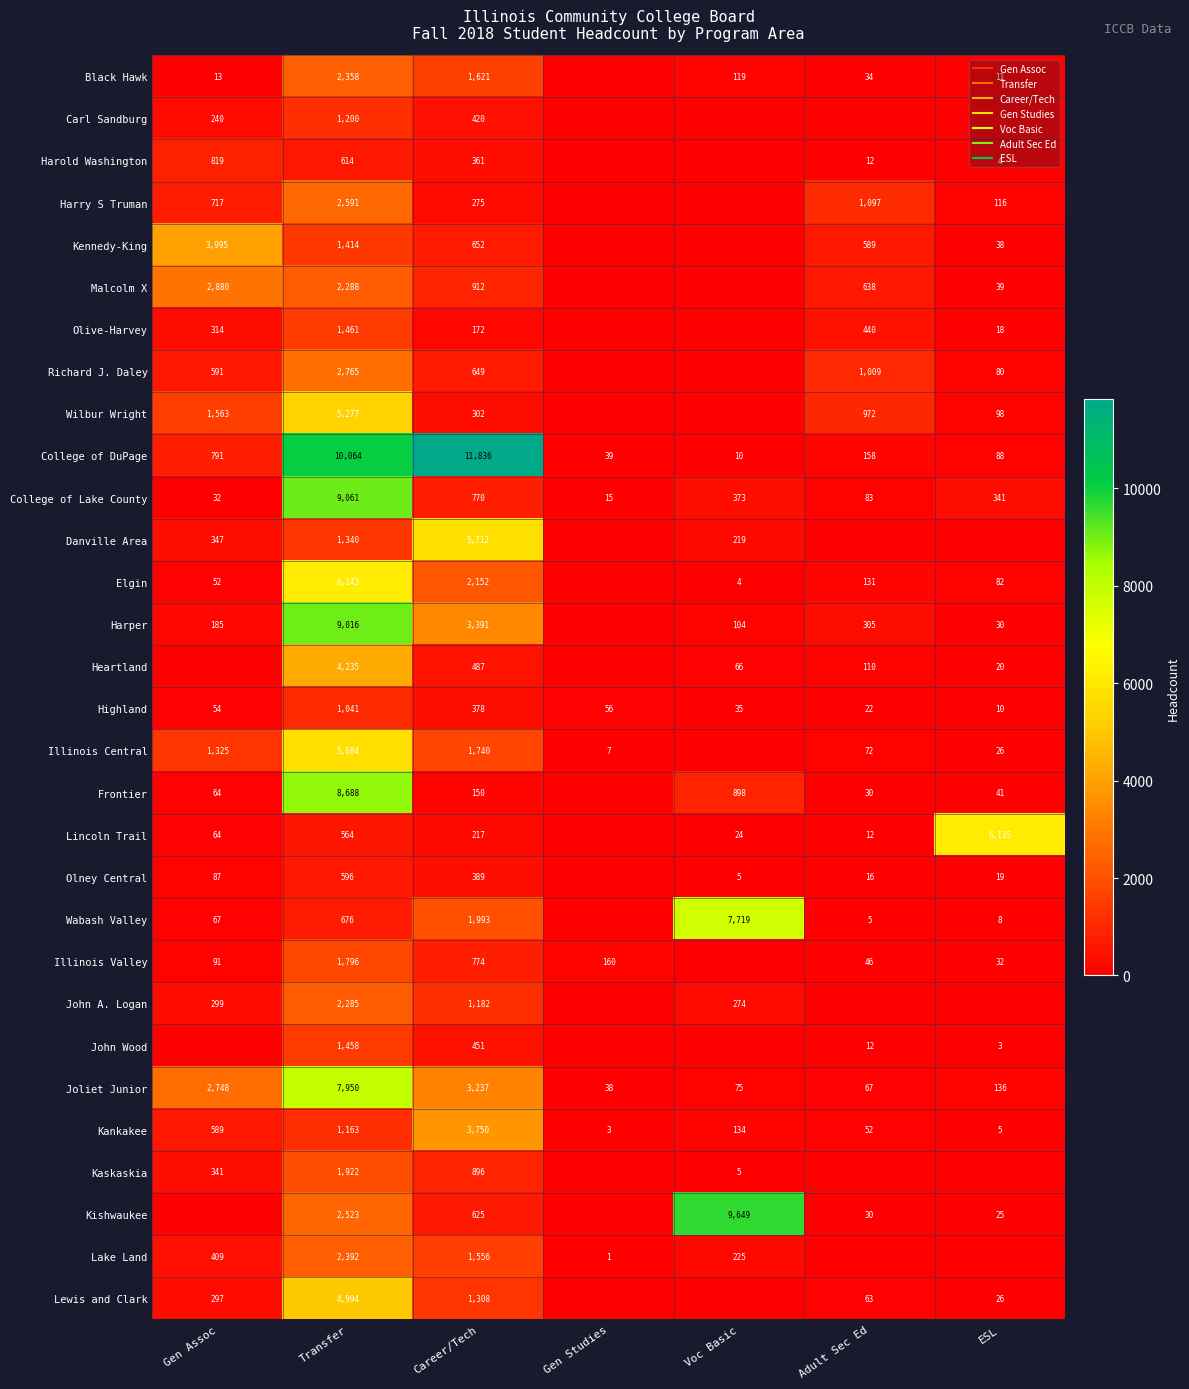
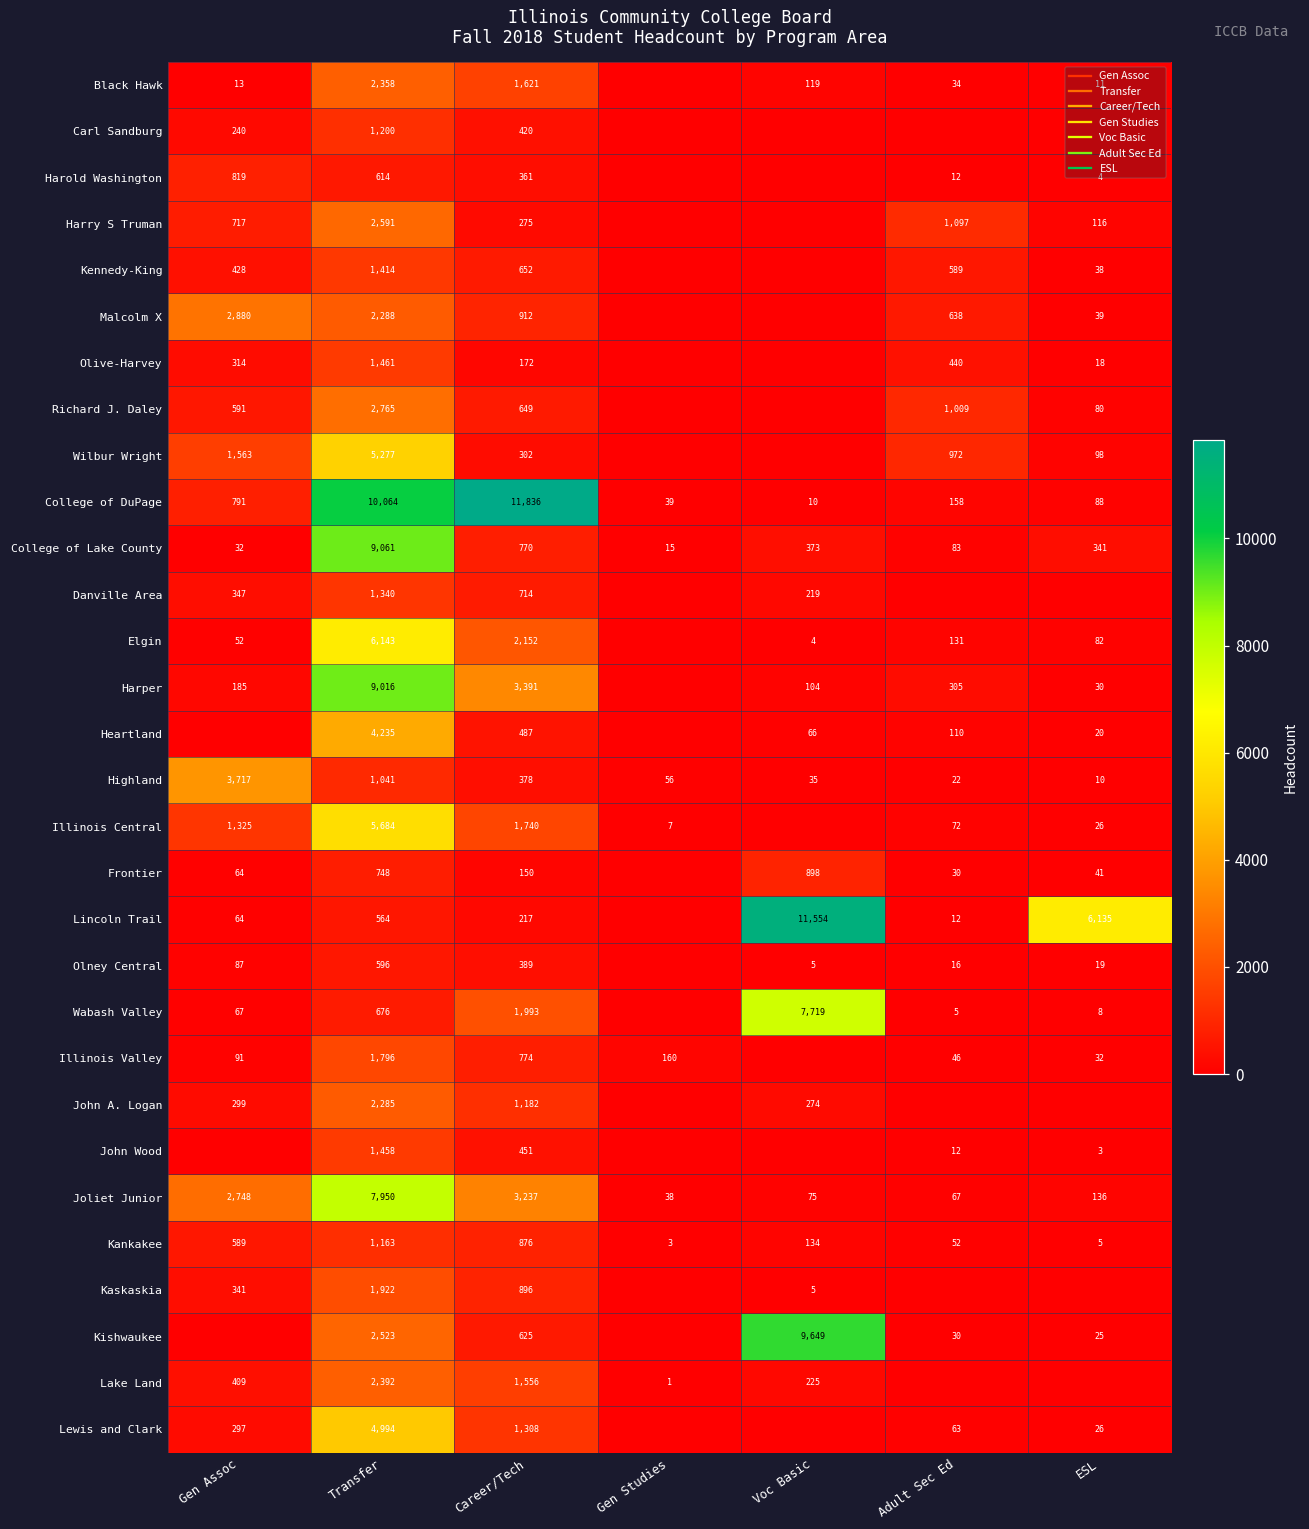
Kennedy-King, Gen Assoc: 3,995 -> 428
Danville Area, Career/Tech: 5,712 -> 714
Highland, Gen Assoc: 54 -> 3,717
Frontier, Transfer: 8,688 -> 748
Lincoln Trail, Voc Basic: 24 -> 11,554
Kankakee, Career/Tech: 3,750 -> 876
